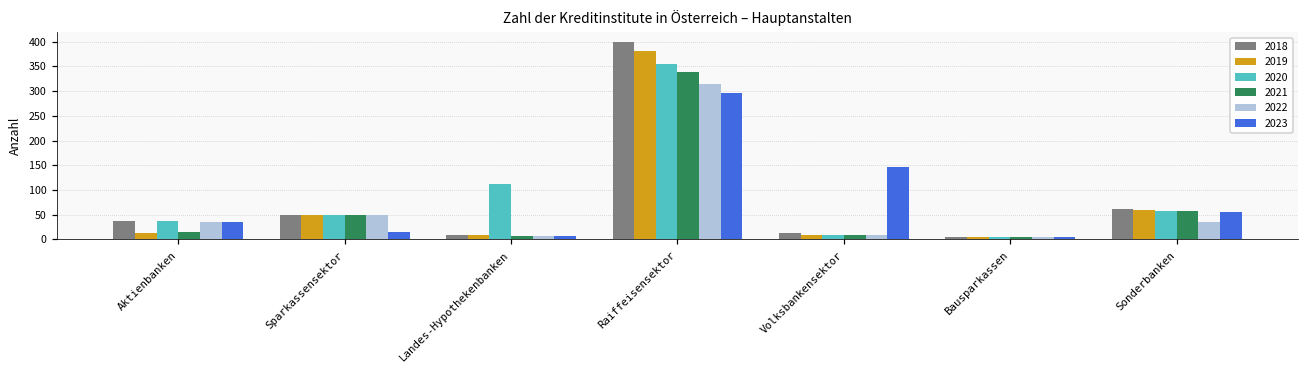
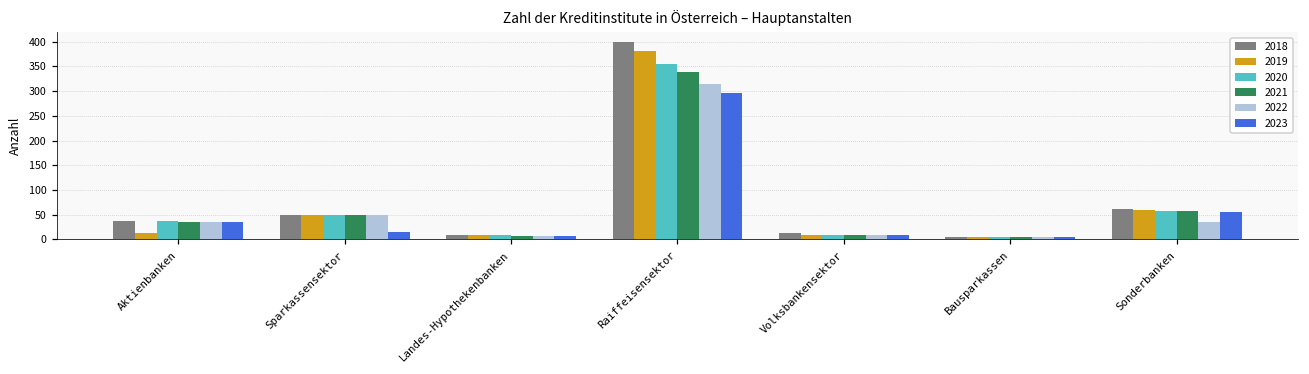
2021, Aktienbanken: 20 -> 40
2020, Landes-Hypothekenbanken: 110 -> 10
2023, Volksbankensektor: 150 -> 10
